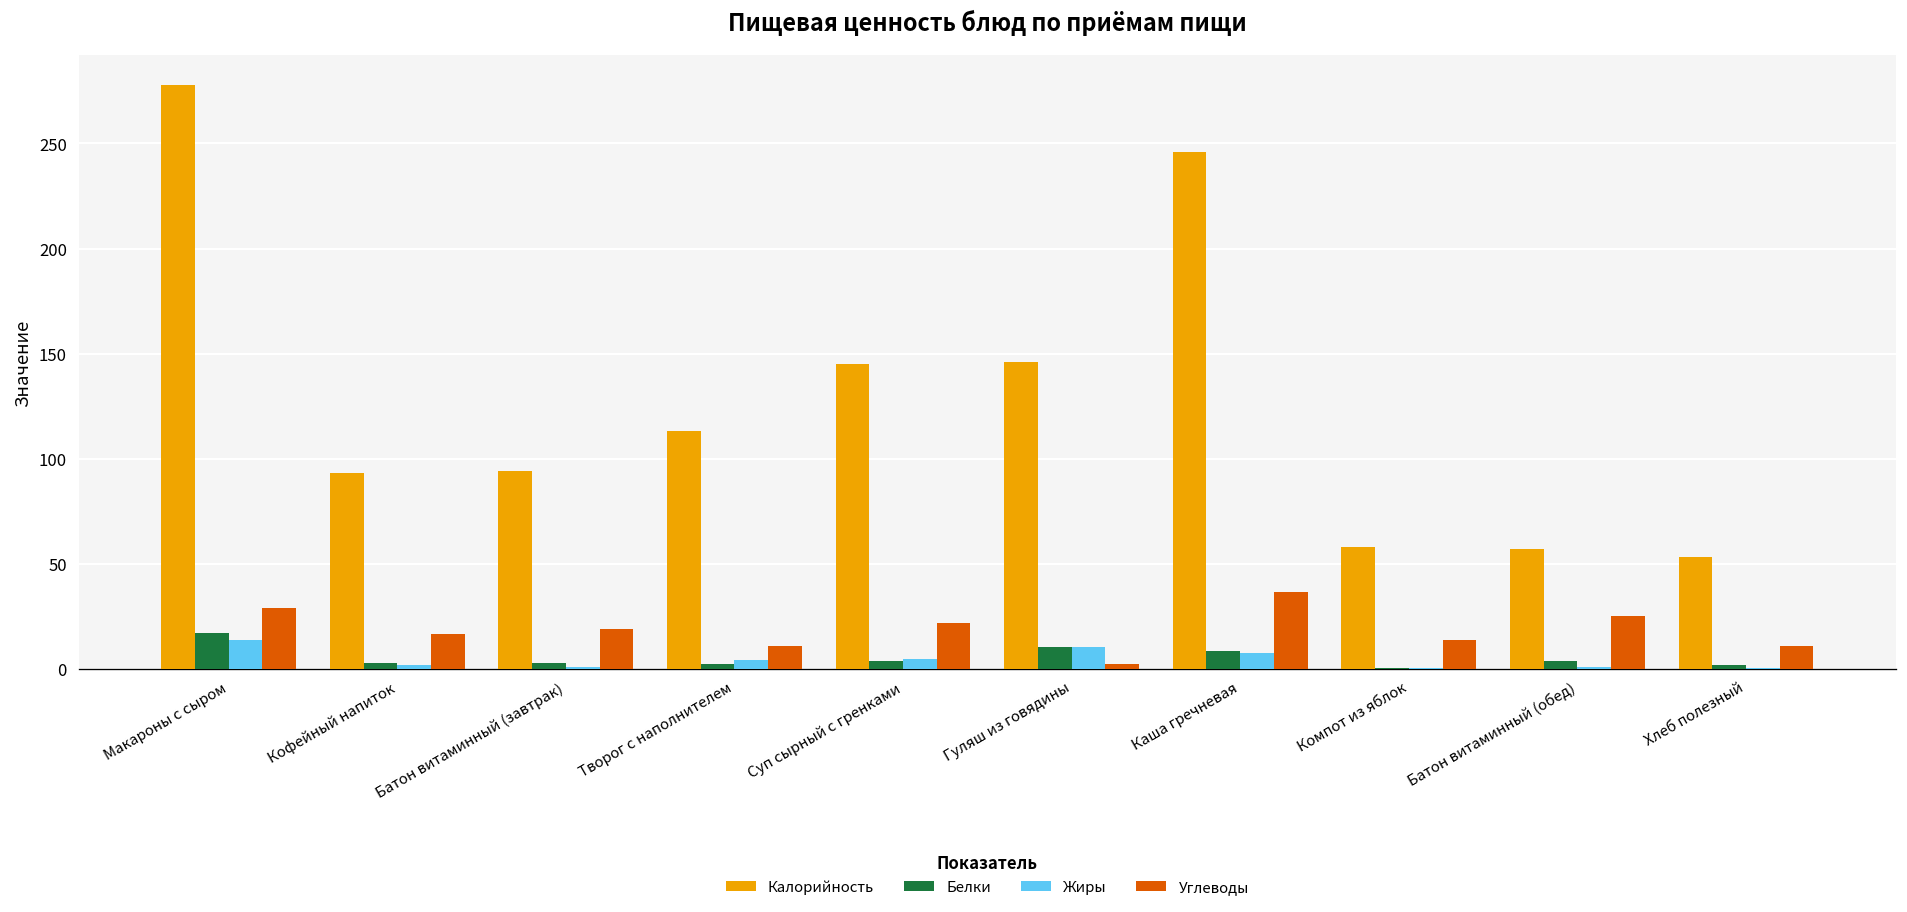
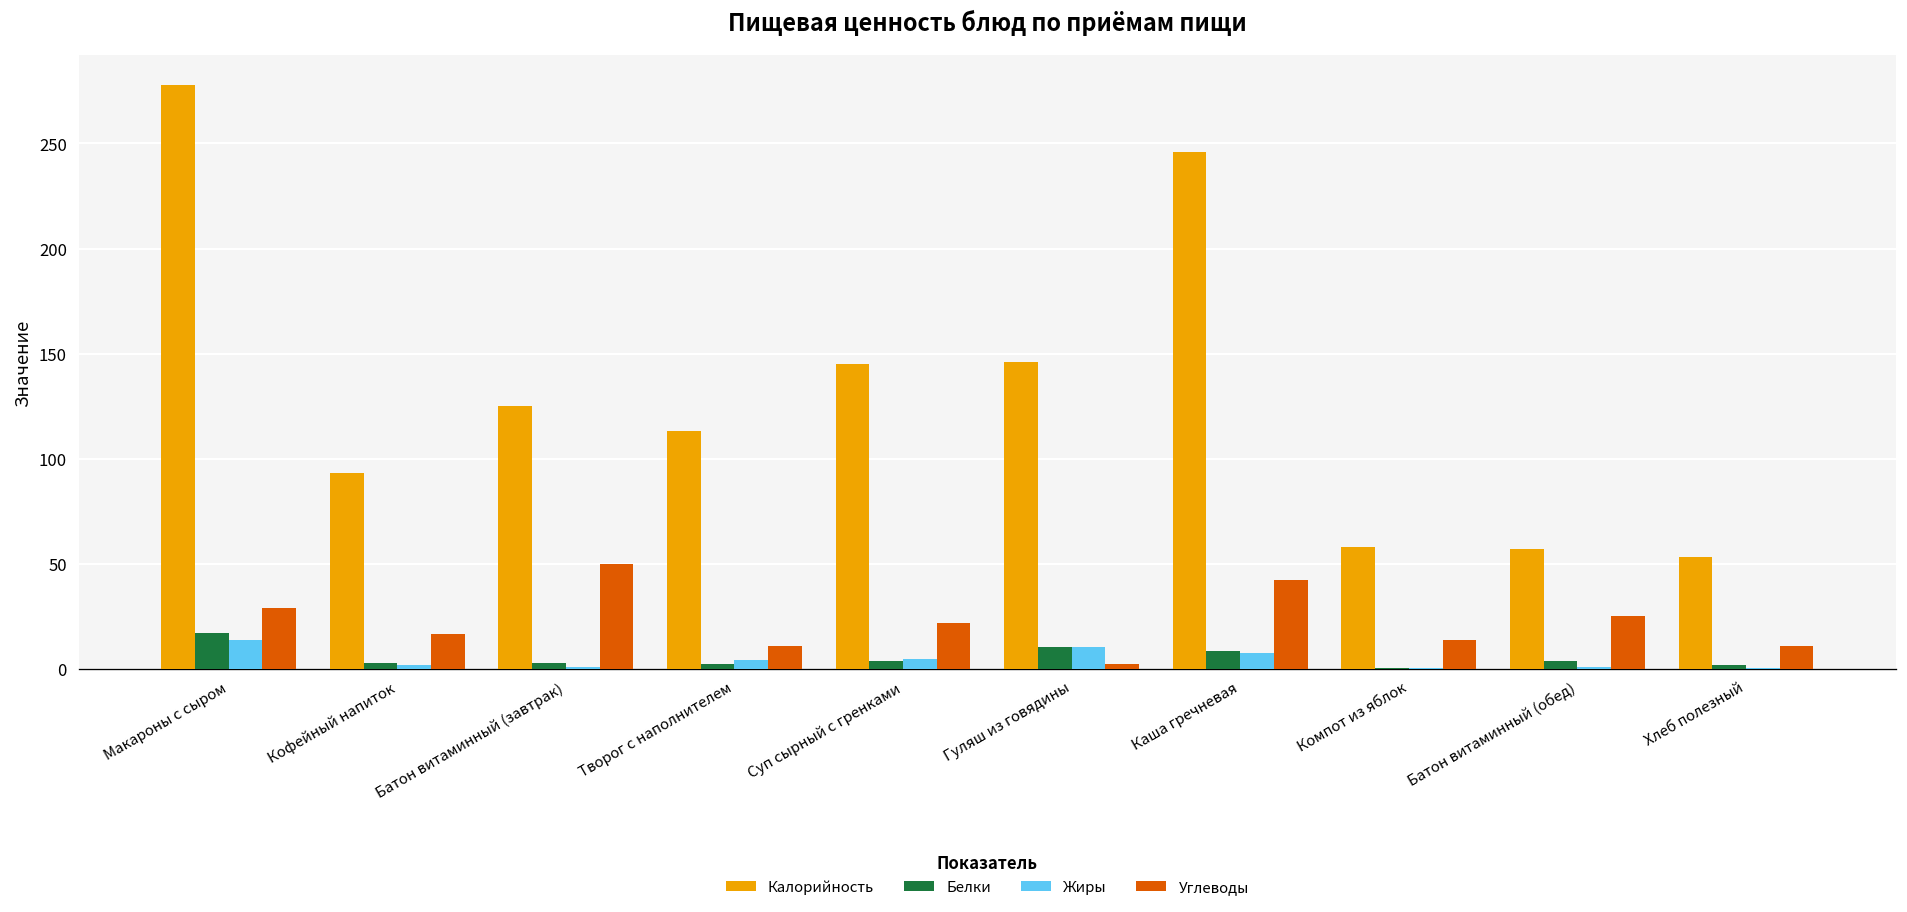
Калорийность, Батон витаминный (завтрак): 94 -> 125
Углеводы, Батон витаминный (завтрак): 19 -> 50
Углеводы, Каша гречневая: 37 -> 42
